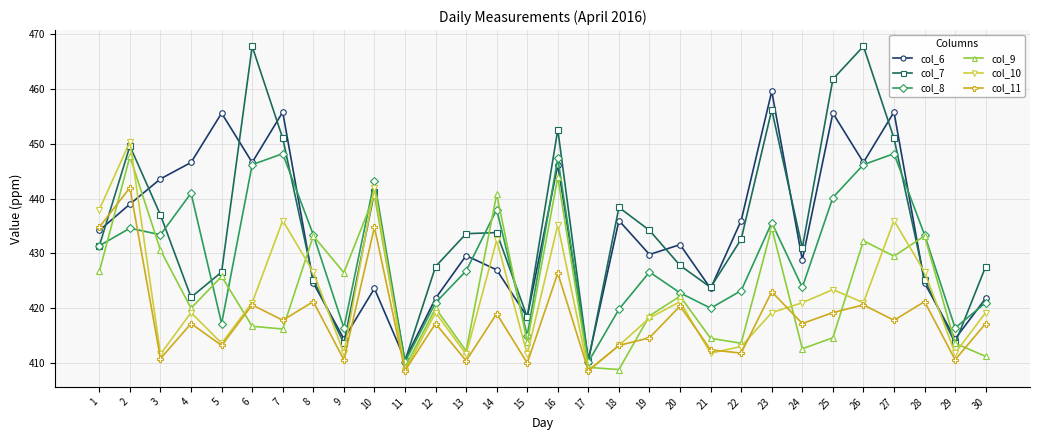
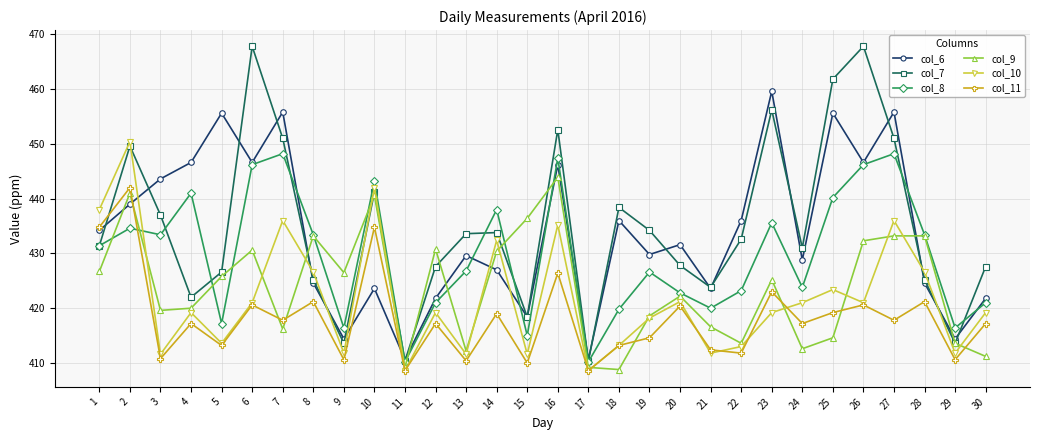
col_9, 2: 448 -> 441
col_9, 3: 431 -> 420
col_9, 6: 417 -> 431
col_9, 12: 420 -> 431
col_9, 14: 441 -> 430
col_9, 15: 414 -> 436
col_9, 21: 415 -> 417
col_9, 23: 435 -> 425
col_9, 27: 430 -> 433
